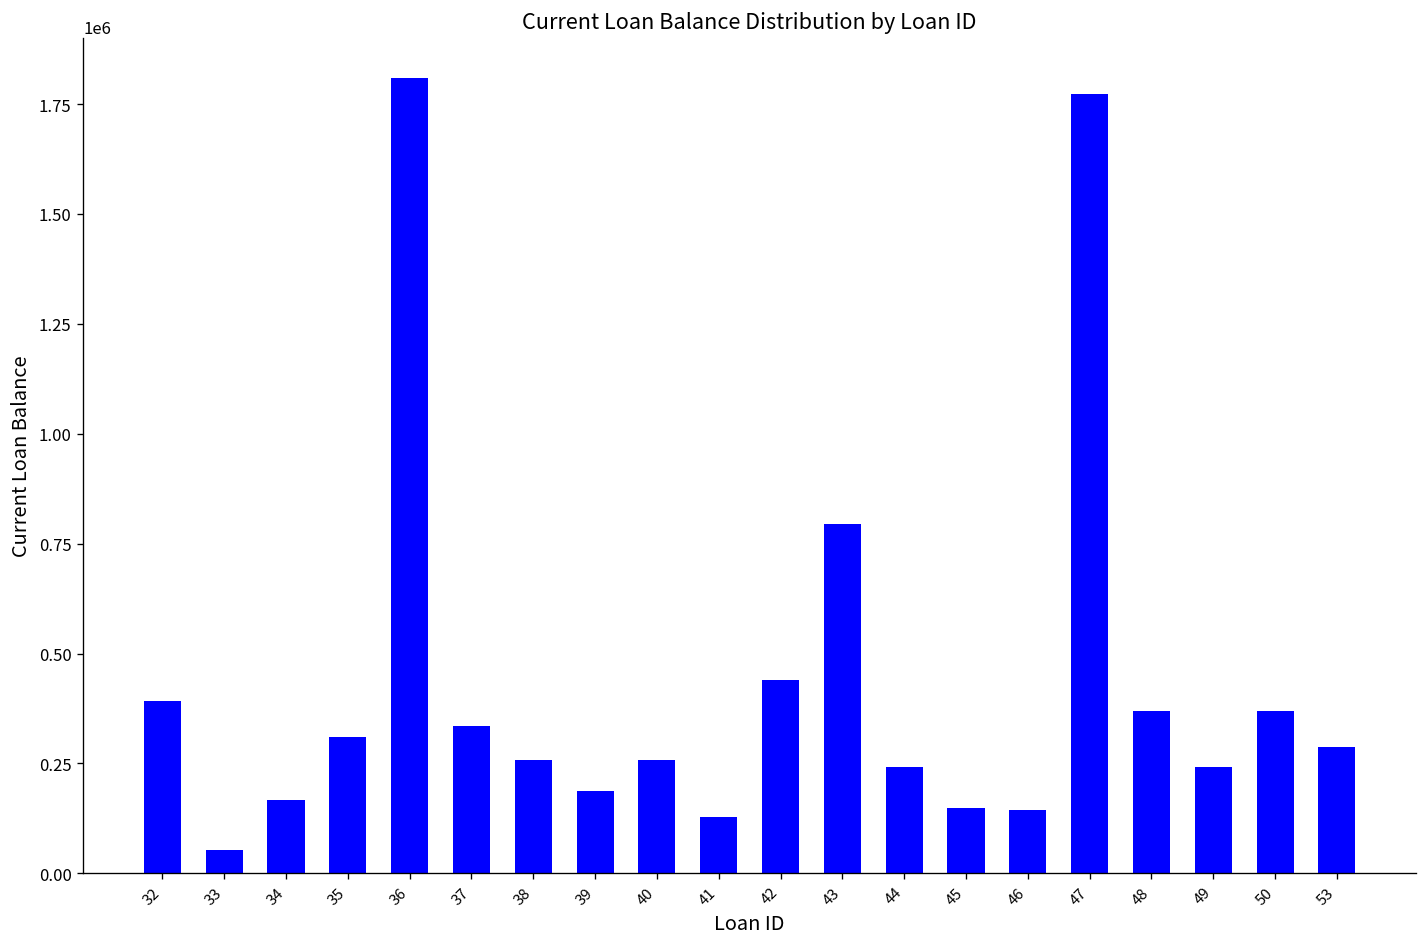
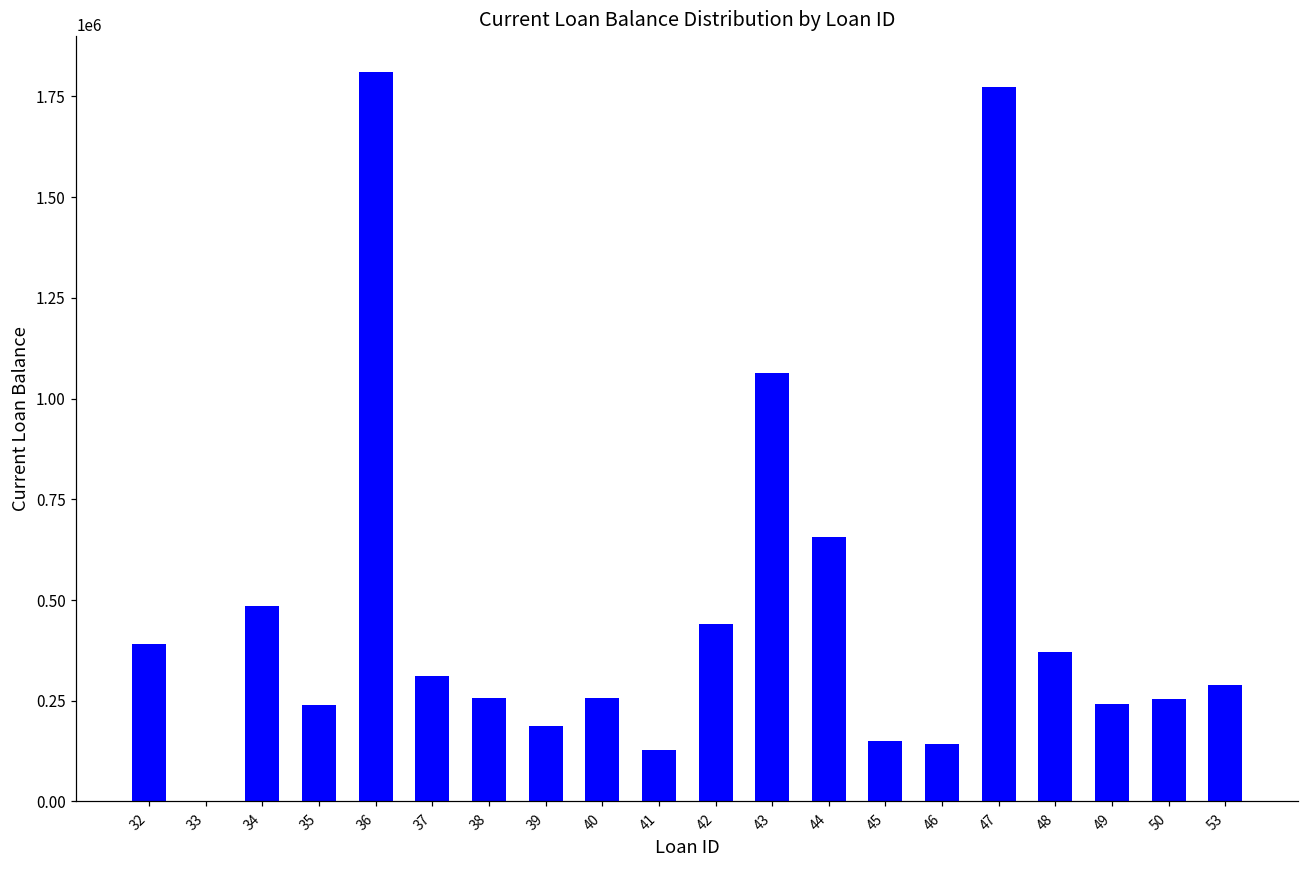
33: 50000 -> 0
34: 170000 -> 490000
35: 310000 -> 240000
37: 330000 -> 310000
43: 800000 -> 1060000
44: 240000 -> 660000
50: 370000 -> 250000
